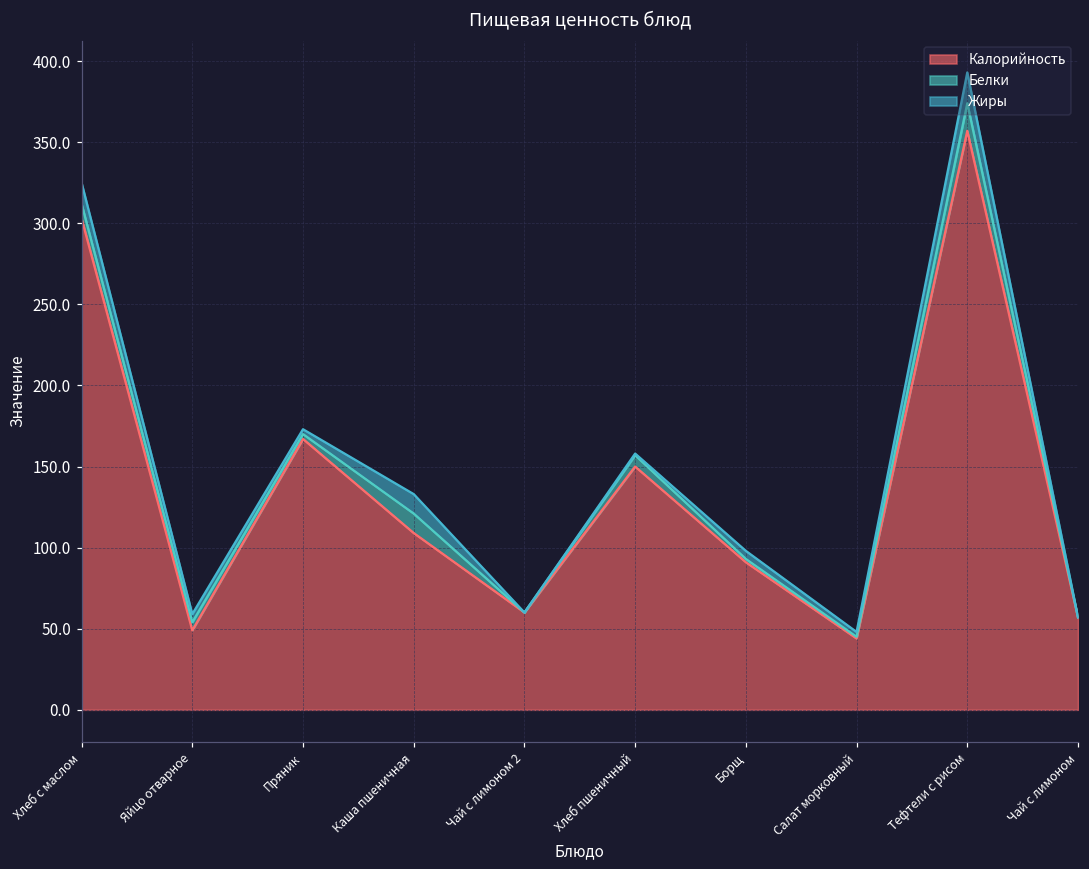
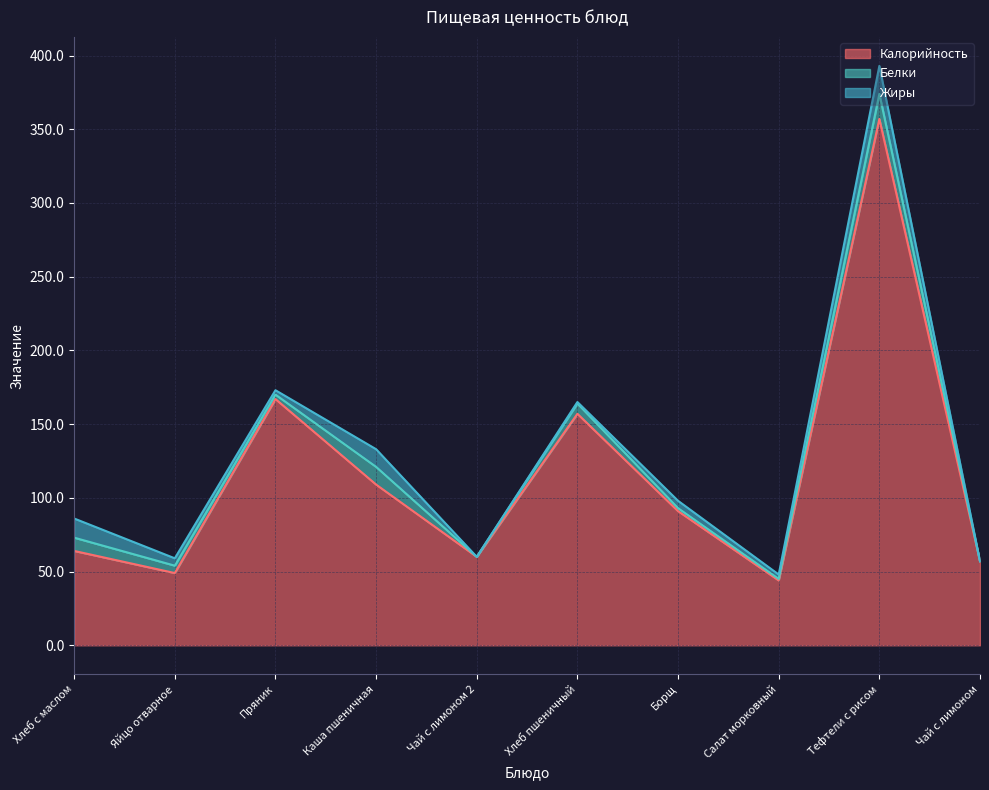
Калорийность, Хлеб с маслом: 303 -> 64
Калорийность, Хлеб пшеничный: 150 -> 157
